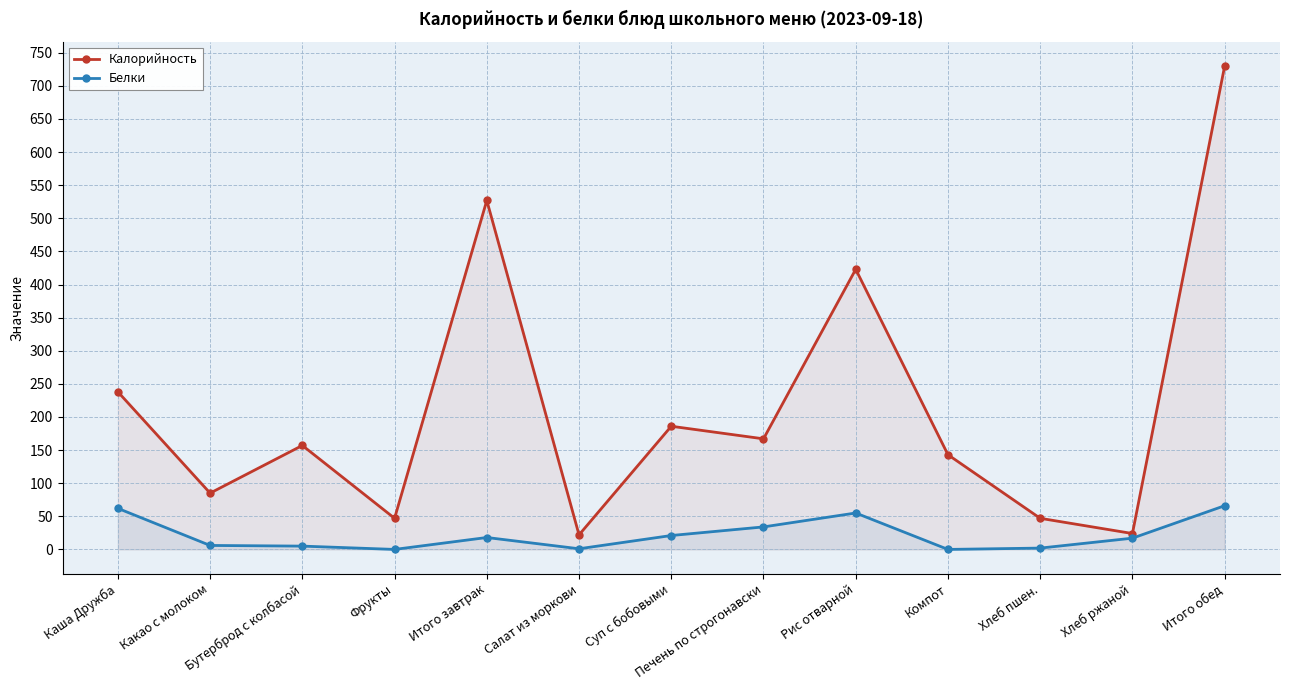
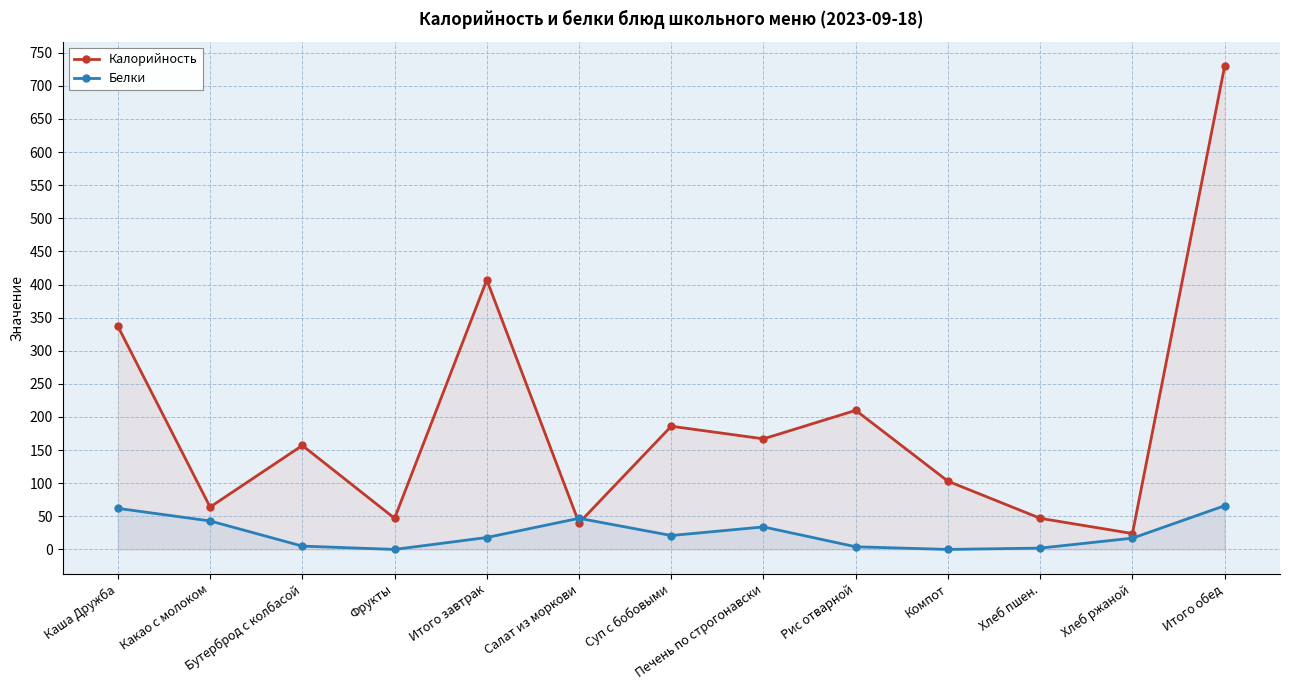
Калорийность, Каша Дружба: 240 -> 340
Калорийность, Какао с молоком: 90 -> 60
Белки, Какао с молоком: 10 -> 40
Калорийность, Итого завтрак: 530 -> 410
Калорийность, Салат из моркови: 20 -> 40
Белки, Салат из моркови: 0 -> 50
Калорийность, Рис отварной: 420 -> 210
Белки, Рис отварной: 60 -> 0
Калорийность, Компот: 140 -> 100
